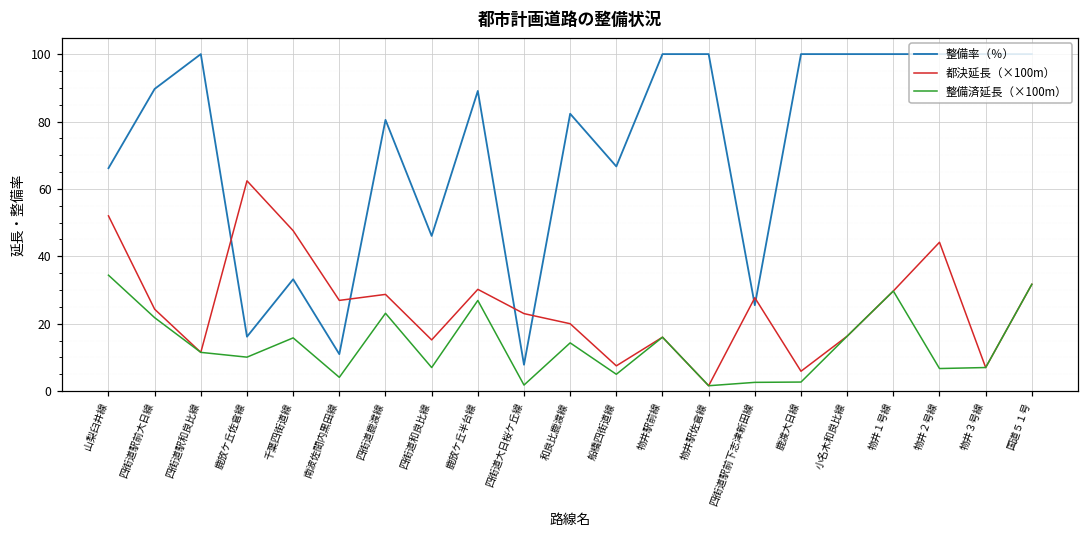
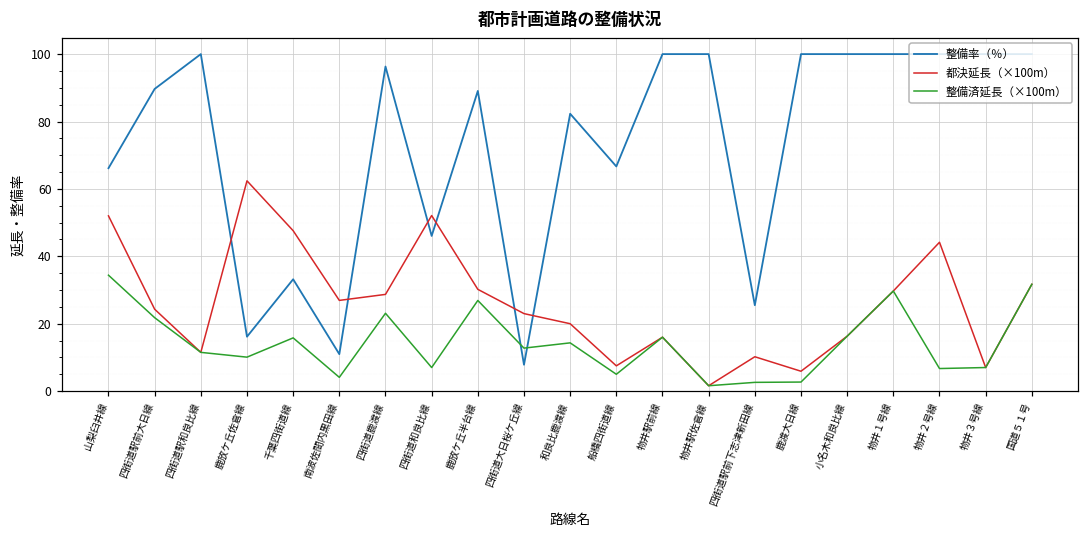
整備率（％）, 四街道鹿渡線: 80 -> 96
都決延長（×100m）, 四街道和良比線: 15 -> 52
整備済延長（×100m）, 四街道大日桜ケ丘線: 2 -> 13
都決延長（×100m）, 四街道駅前下志津新田線: 28 -> 10
